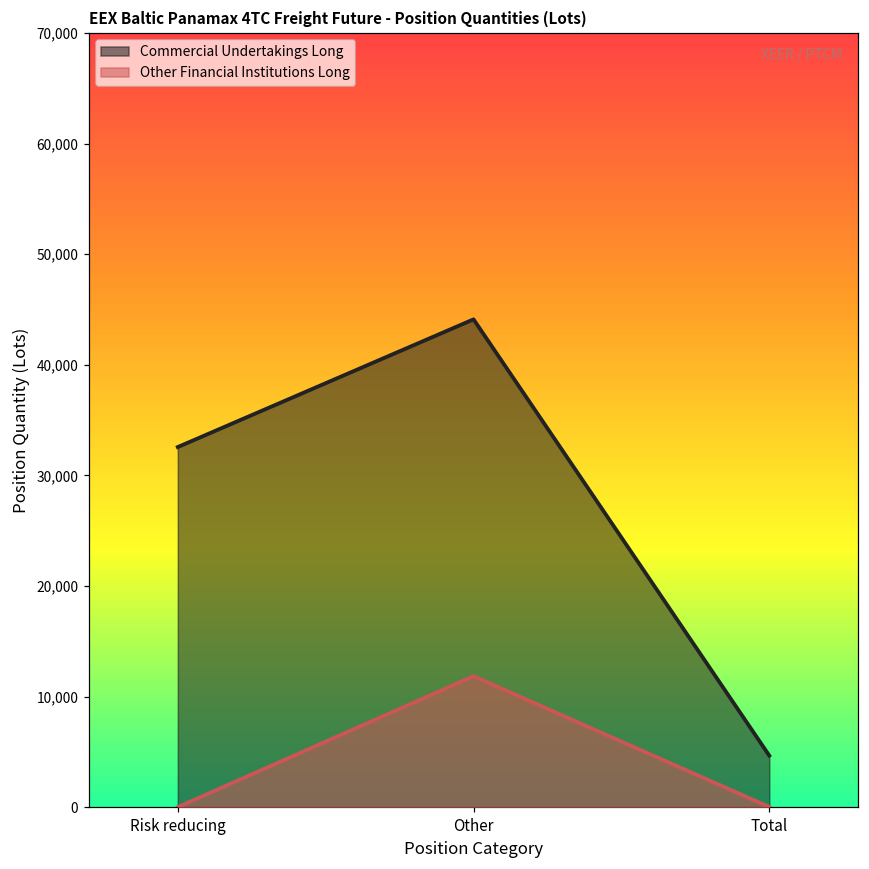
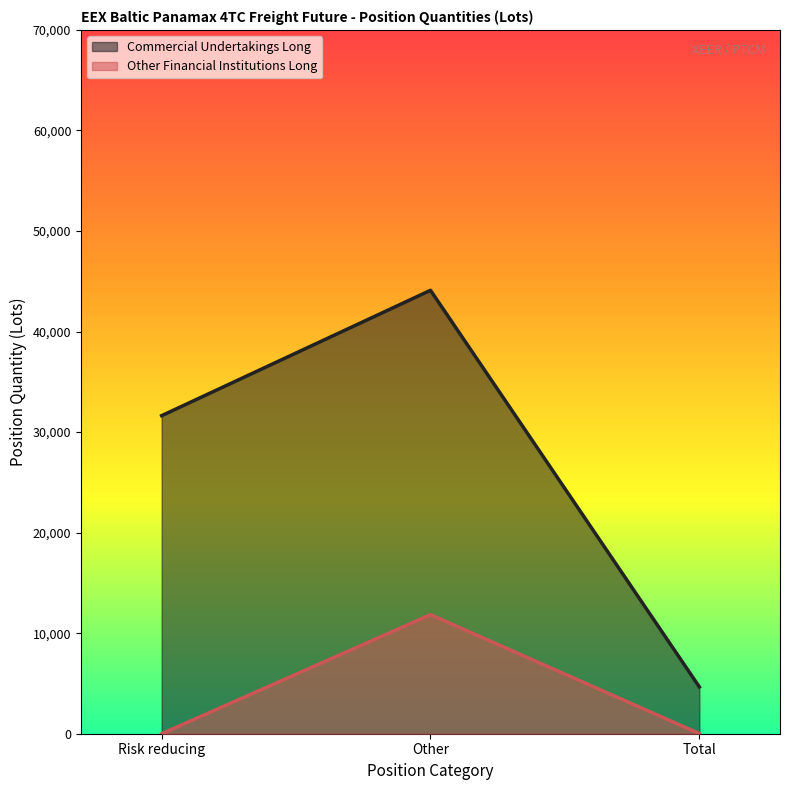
Commercial Undertakings Long, Risk reducing: 32,600 -> 31,600
